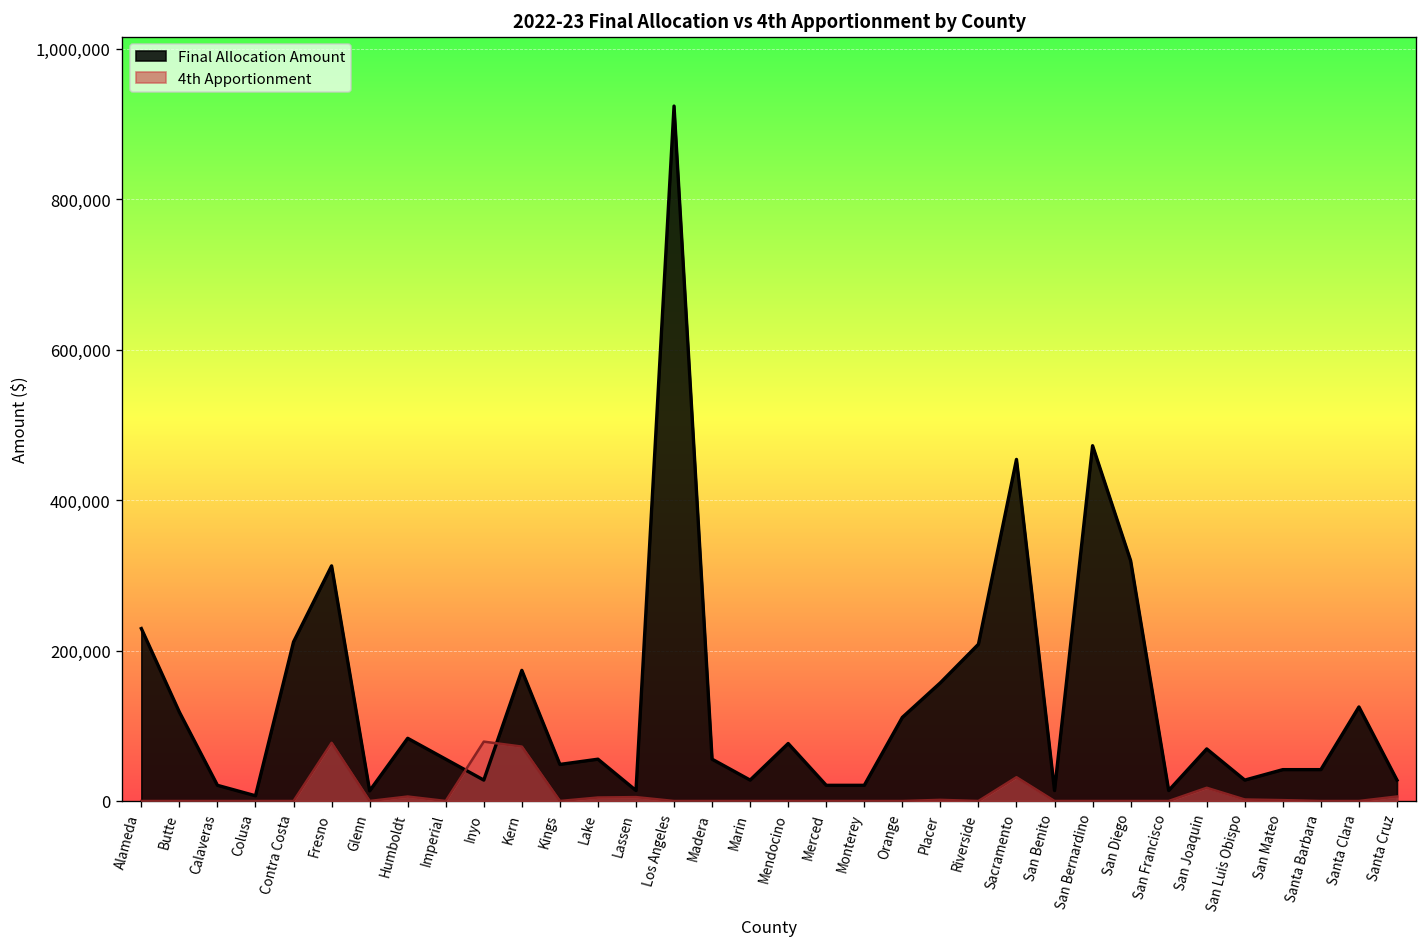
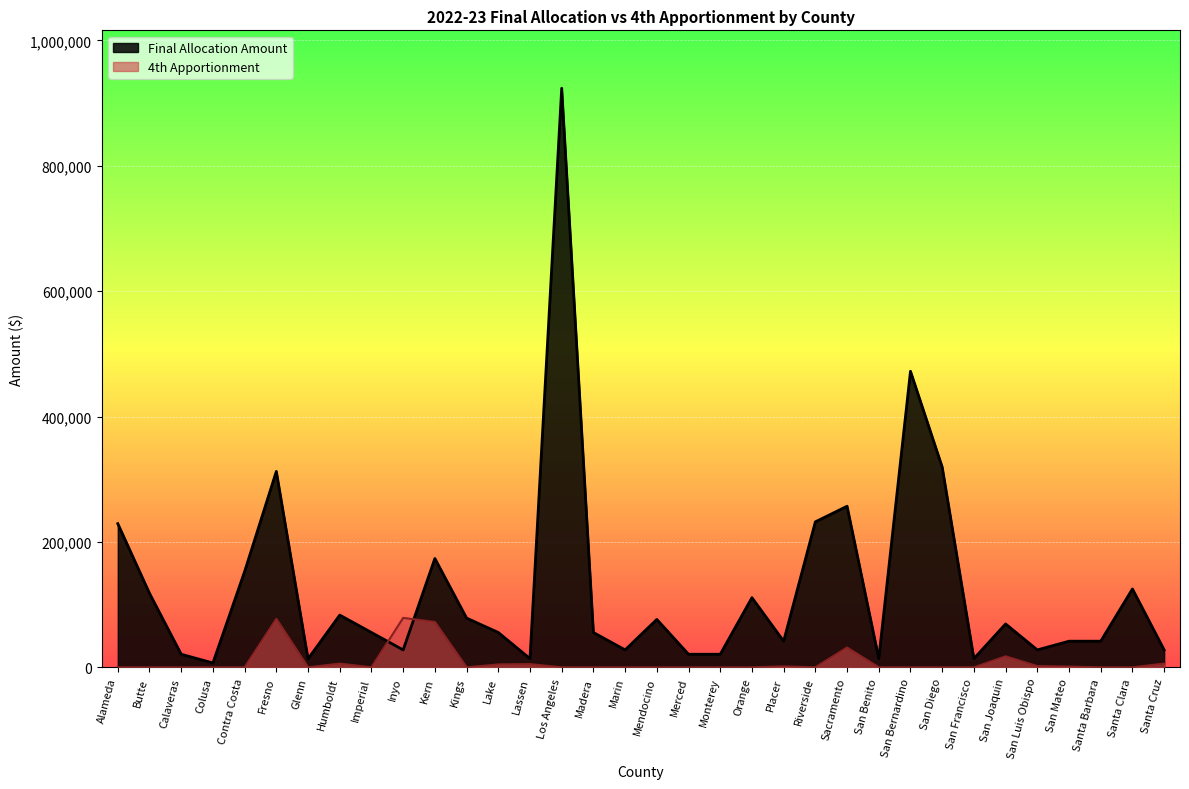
Final Allocation Amount, Contra Costa: 210,000 -> 150,000
Final Allocation Amount, Kings: 50,000 -> 80,000
Final Allocation Amount, Placer: 160,000 -> 40,000
Final Allocation Amount, Riverside: 210,000 -> 230,000
Final Allocation Amount, Sacramento: 450,000 -> 260,000
